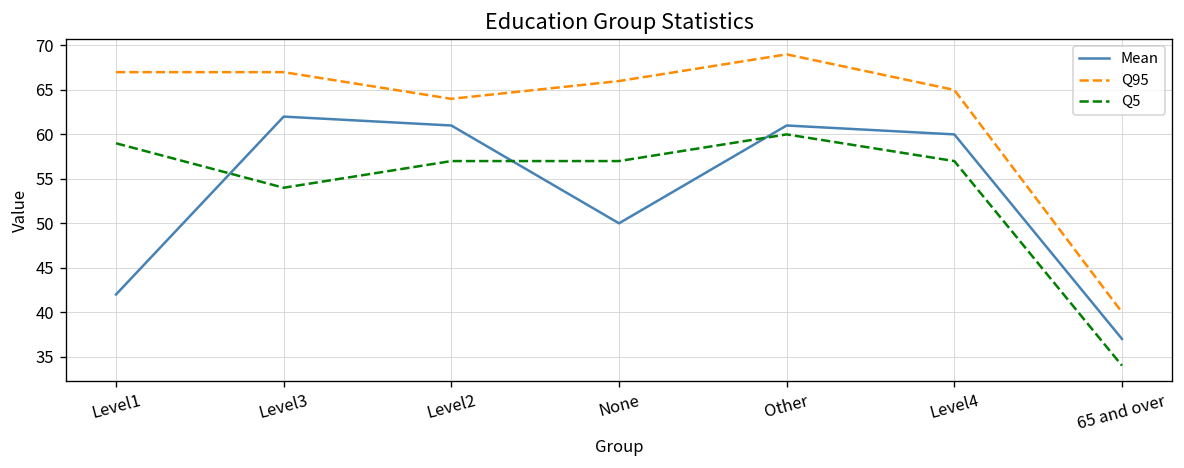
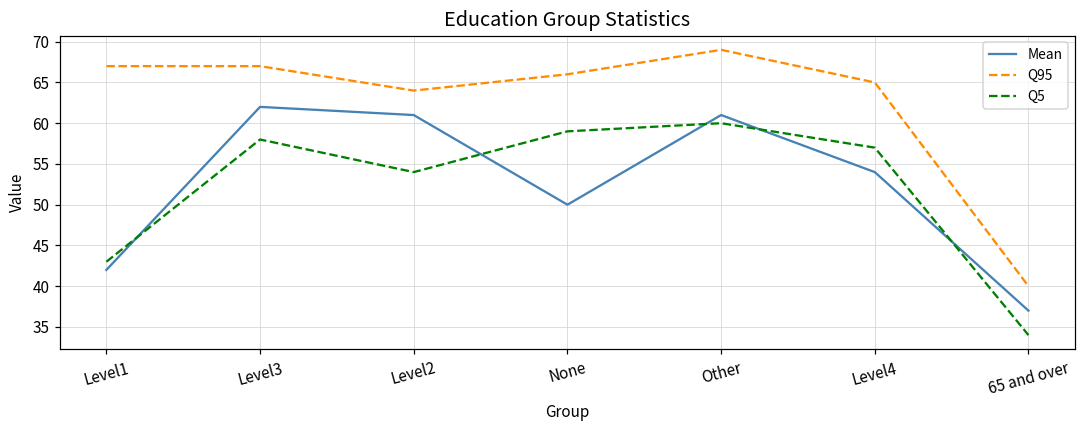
Q5, Level1: 59 -> 43
Q5, Level3: 54 -> 58
Q5, Level2: 57 -> 54
Q5, None: 57 -> 59
Mean, Level4: 60 -> 54
